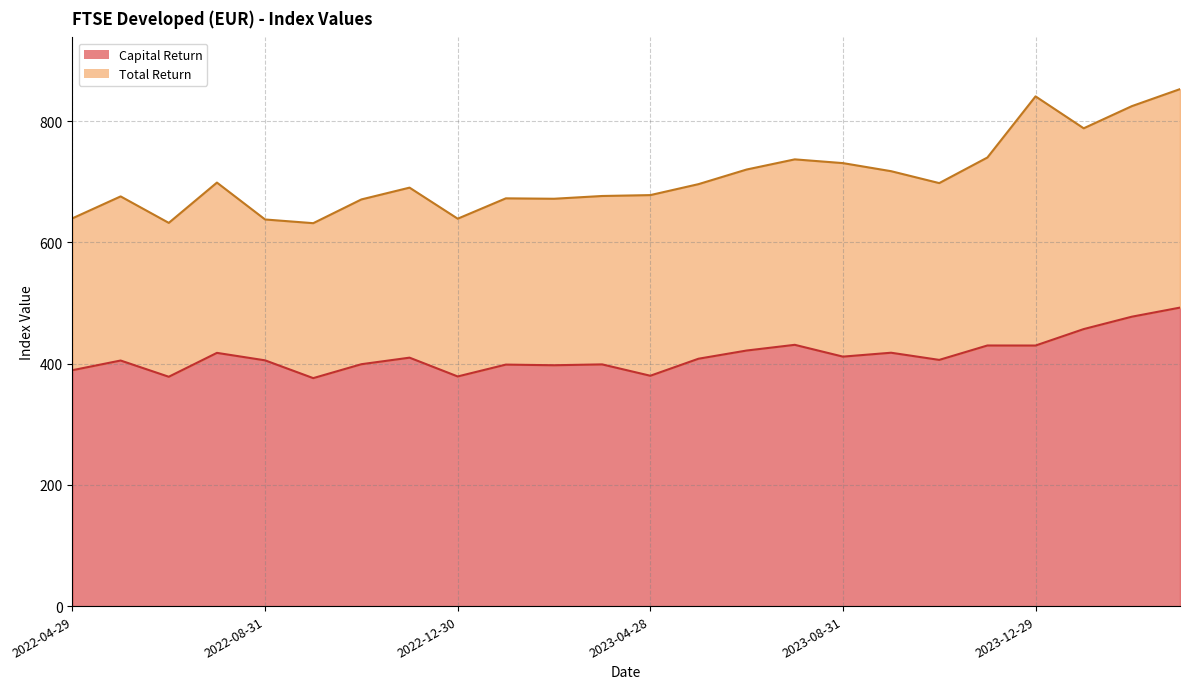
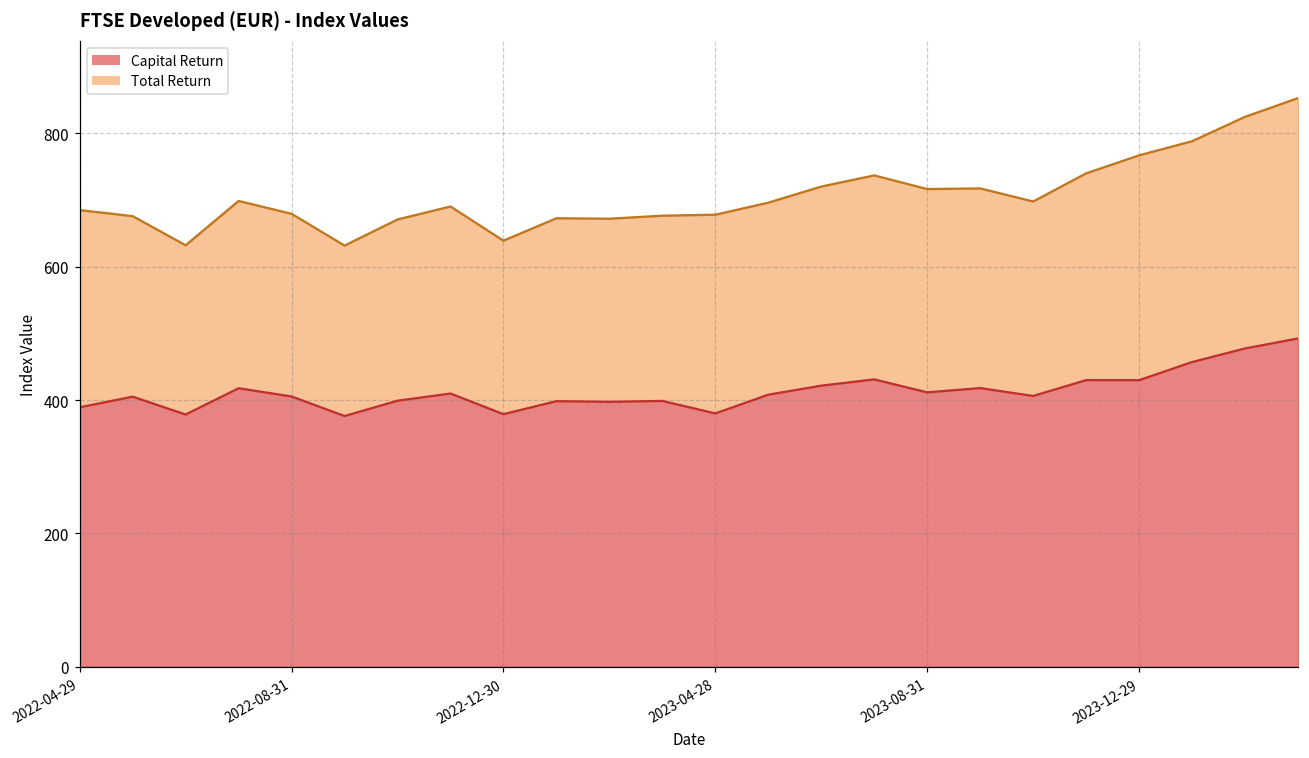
Total Return, 2022-04-29: 640 -> 680
Total Return, 2022-08-31: 640 -> 680
Total Return, 2023-08-31: 730 -> 720
Total Return, 2023-12-29: 840 -> 770
